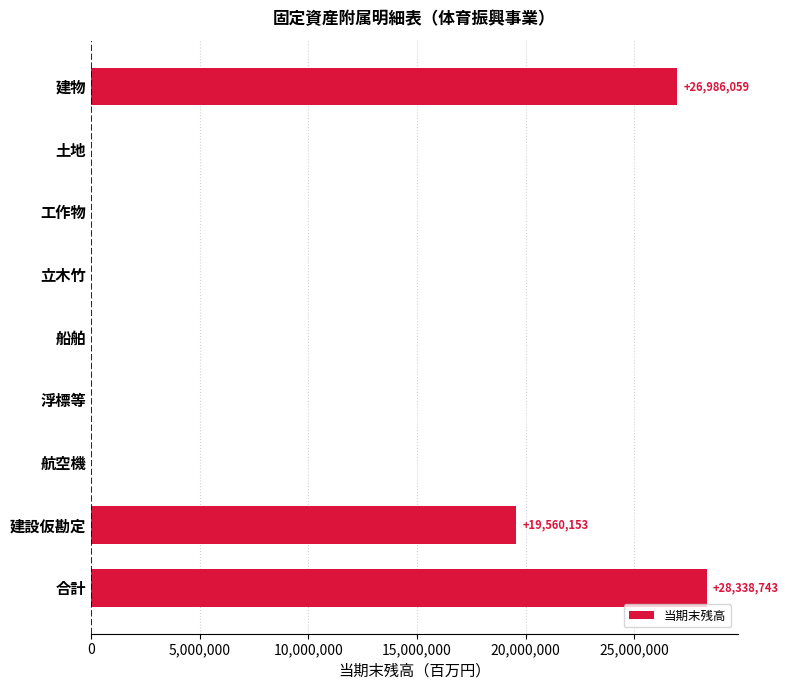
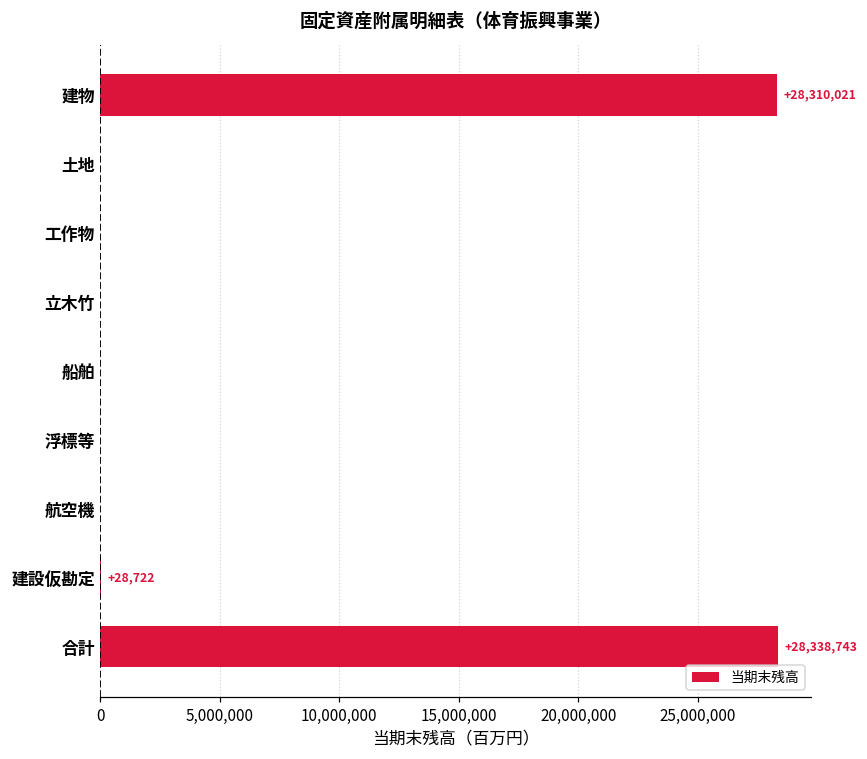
建物: +26,986,059 -> +28,310,021
建設仮勘定: +19,560,153 -> +28,722
